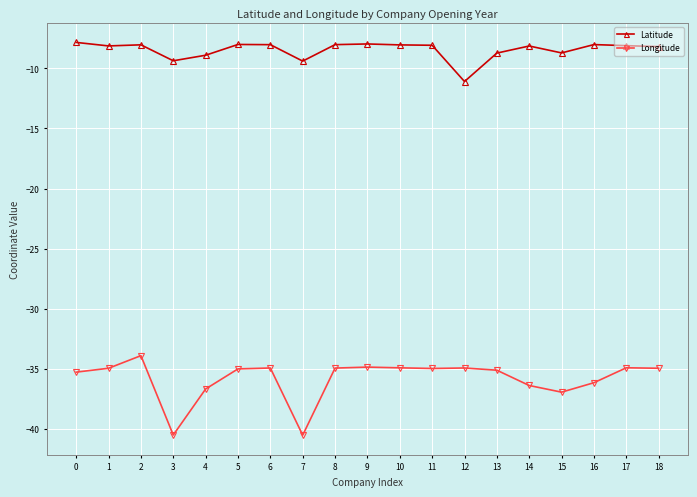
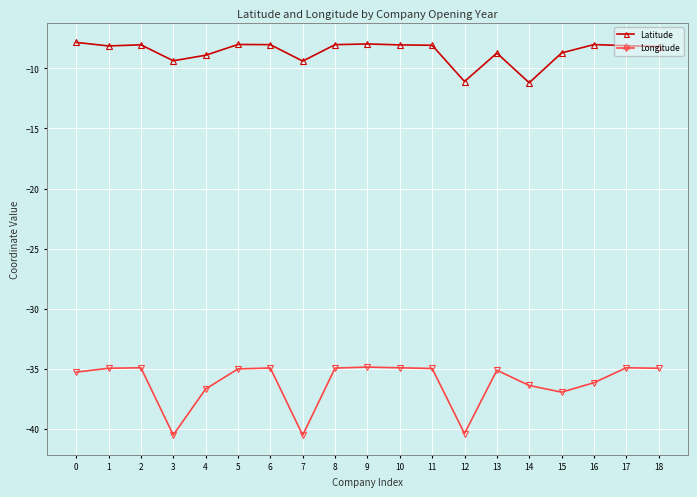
Longitude, 2: -33.9 -> -34.9
Longitude, 12: -34.9 -> -40.4
Latitude, 14: -8.1 -> -11.2
